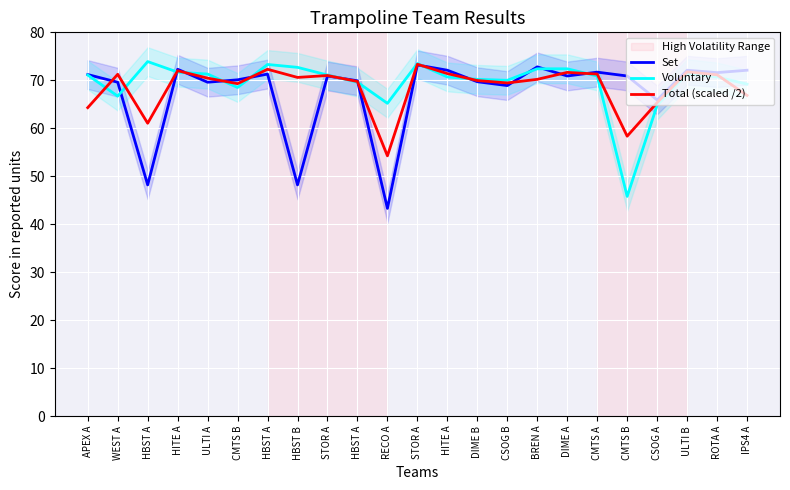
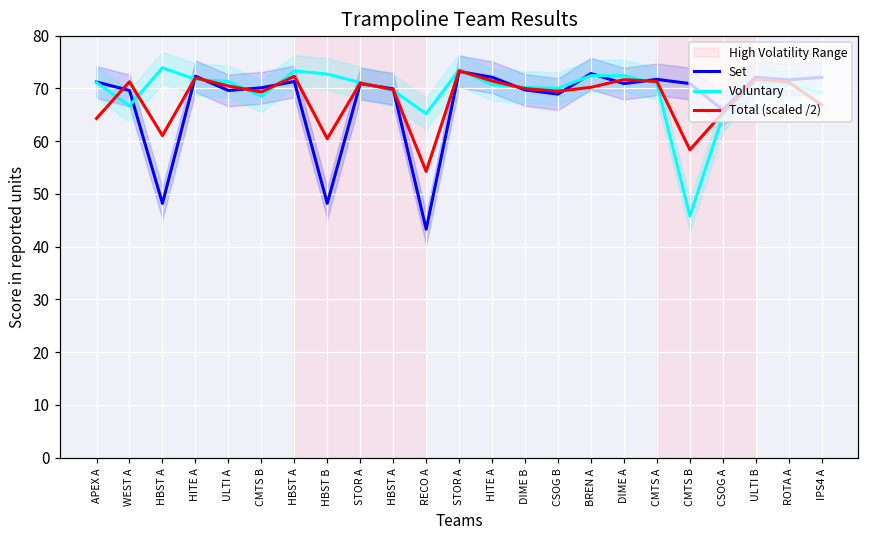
Total (scaled /2), HBST B: 71 -> 60
